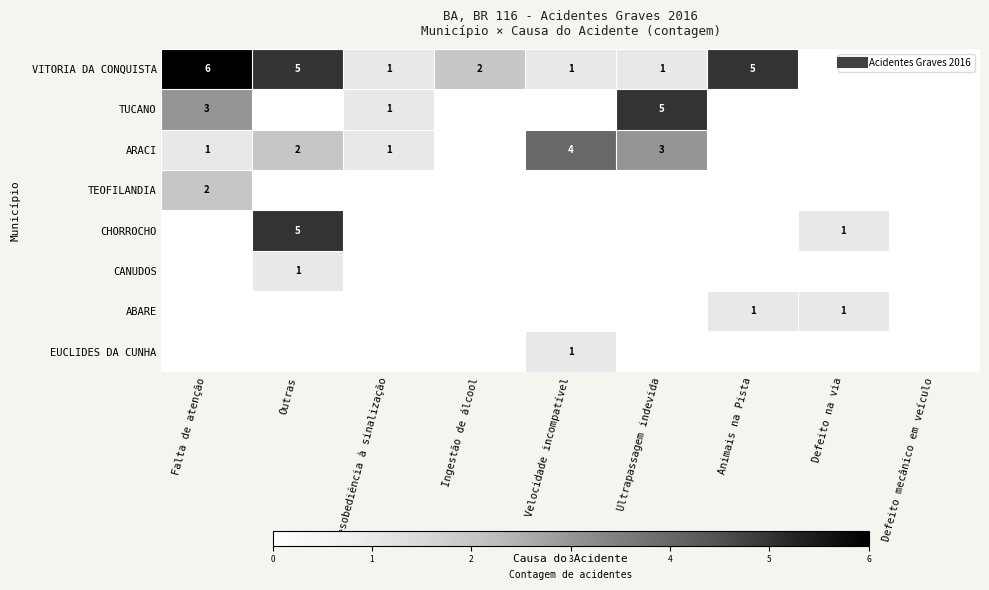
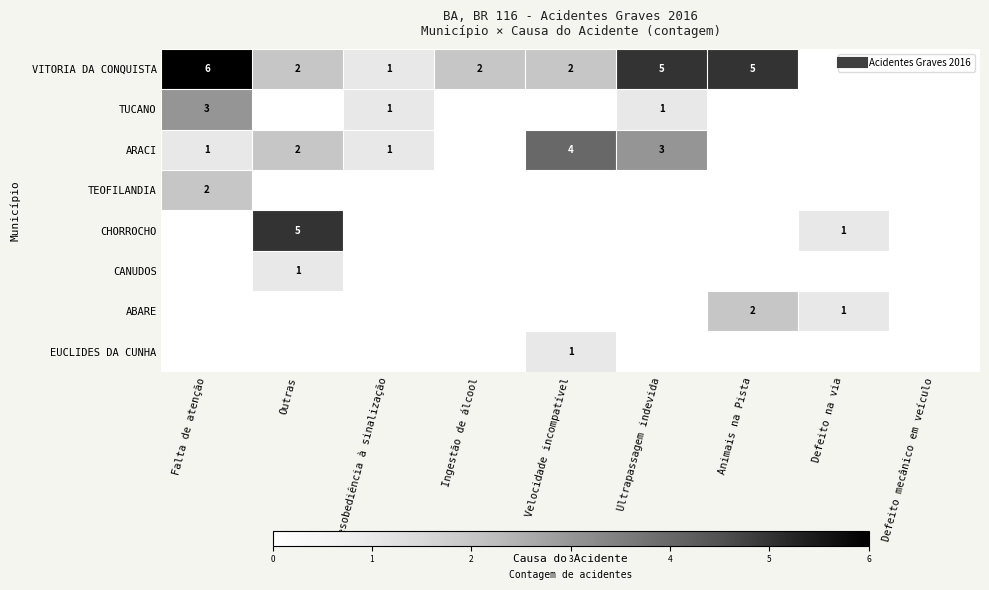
VITORIA DA CONQUISTA, Outras: 5 -> 2
VITORIA DA CONQUISTA, Velocidade incompatível: 1 -> 2
VITORIA DA CONQUISTA, Ultrapassagem indevida: 1 -> 5
TUCANO, Ultrapassagem indevida: 5 -> 1
ABARE, Animais na Pista: 1 -> 2
